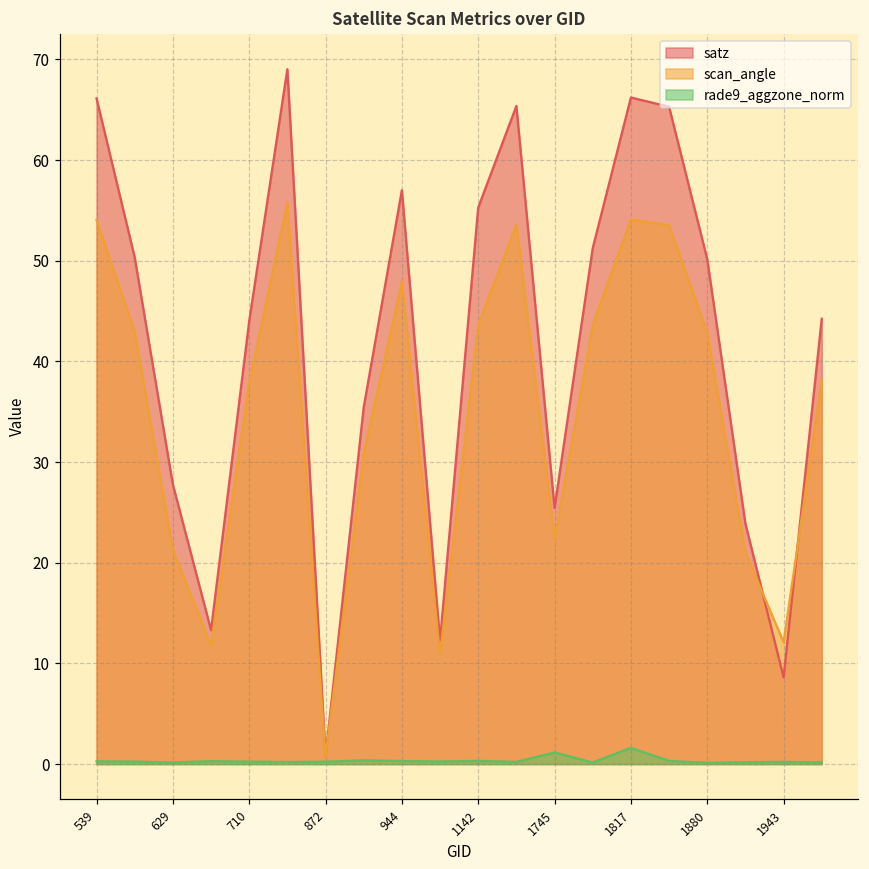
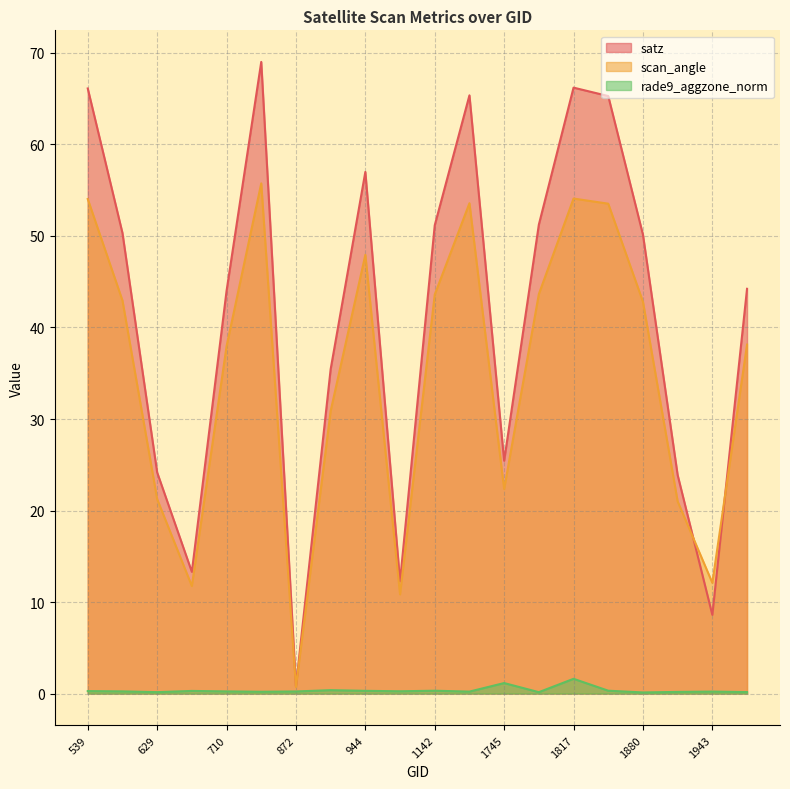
satz, 629: 28 -> 24
satz, 1142: 55 -> 51
